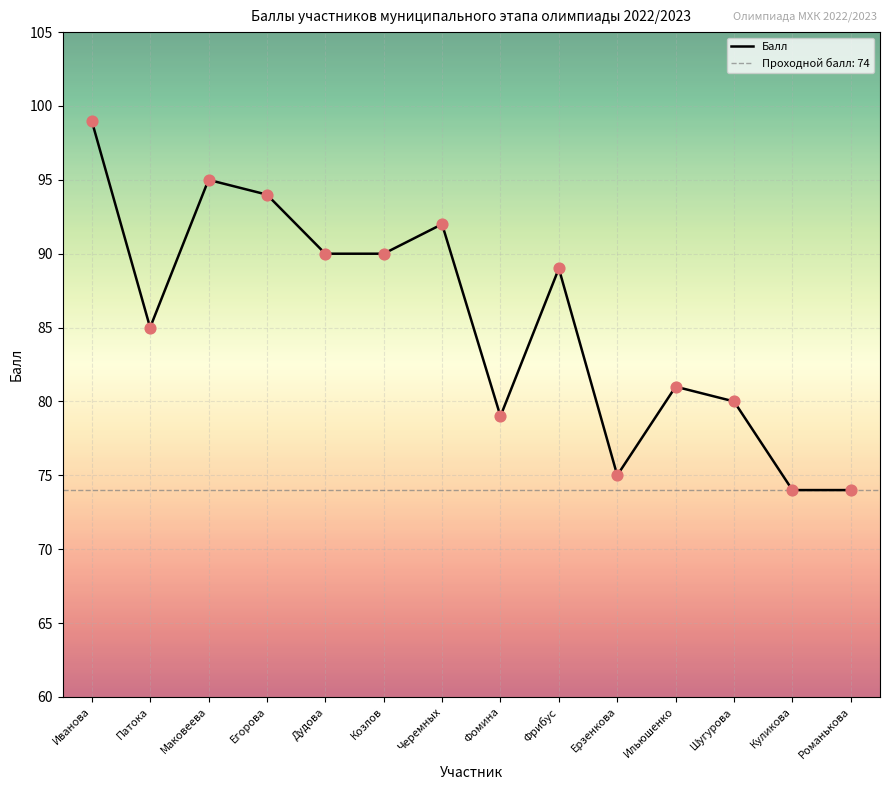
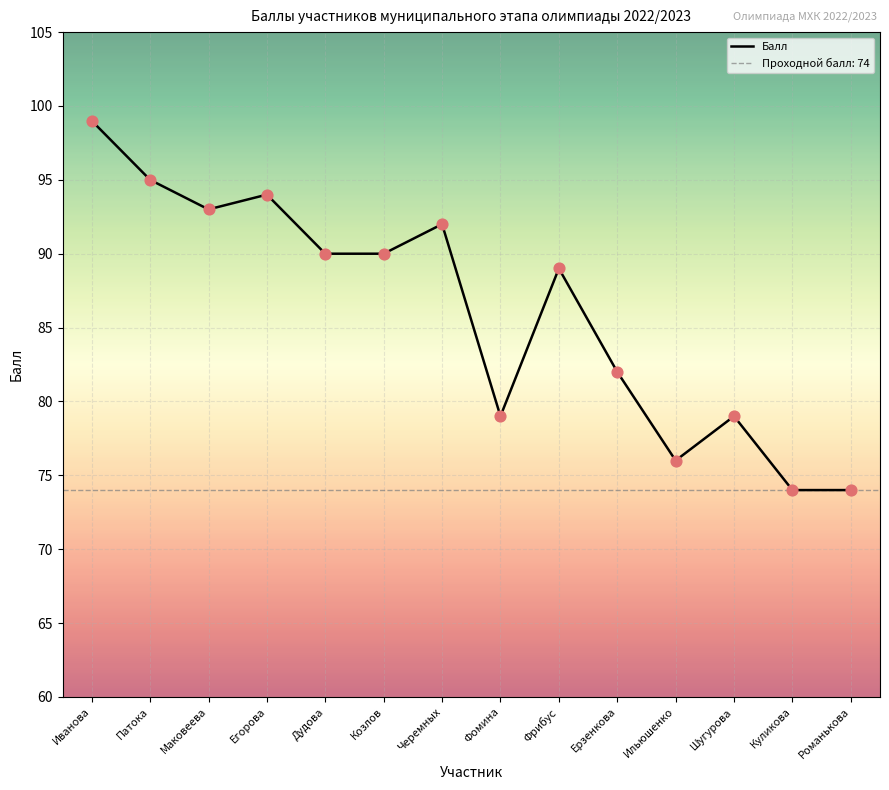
Патока: 85 -> 95
Маковеева: 95 -> 93
Ерзенкова: 75 -> 82
Ильюшенко: 81 -> 76
Шугурова: 80 -> 79
